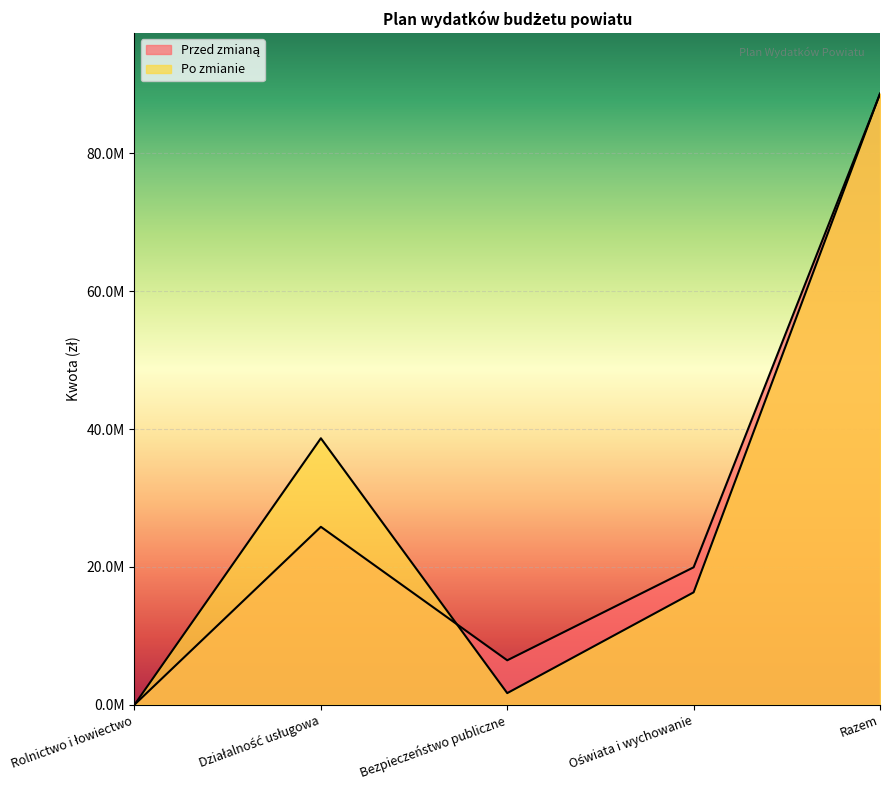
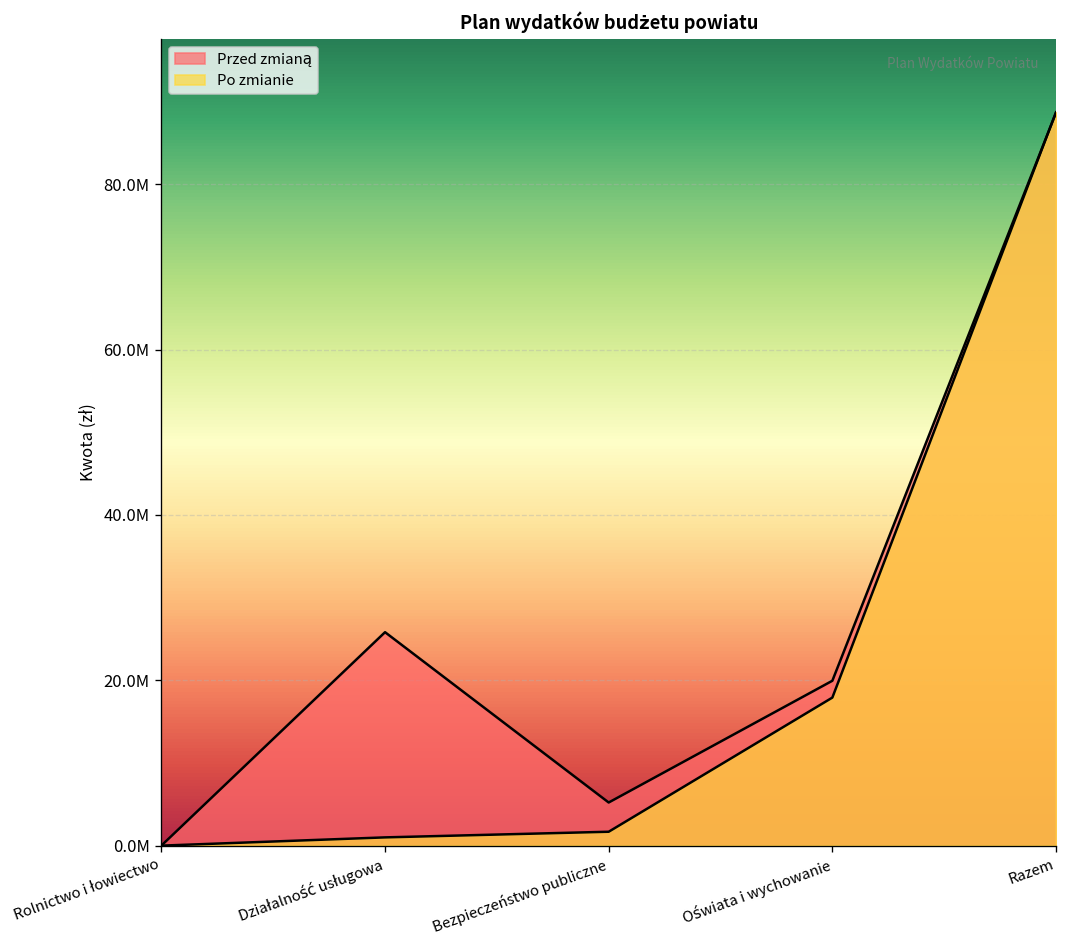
Po zmianie, Działalność usługowa: 39000000 -> 1000000
Przed zmianą, Bezpieczeństwo publiczne: 6000000 -> 5000000
Po zmianie, Oświata i wychowanie: 16000000 -> 18000000
